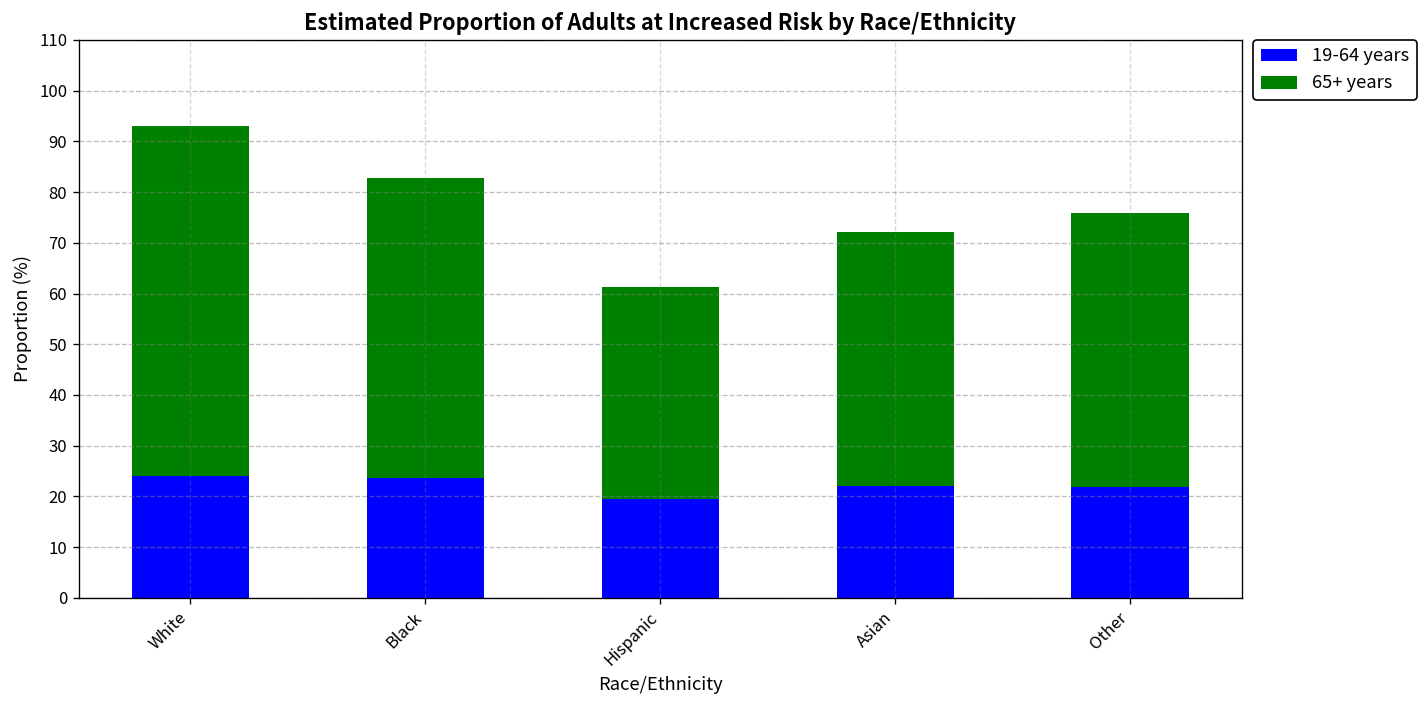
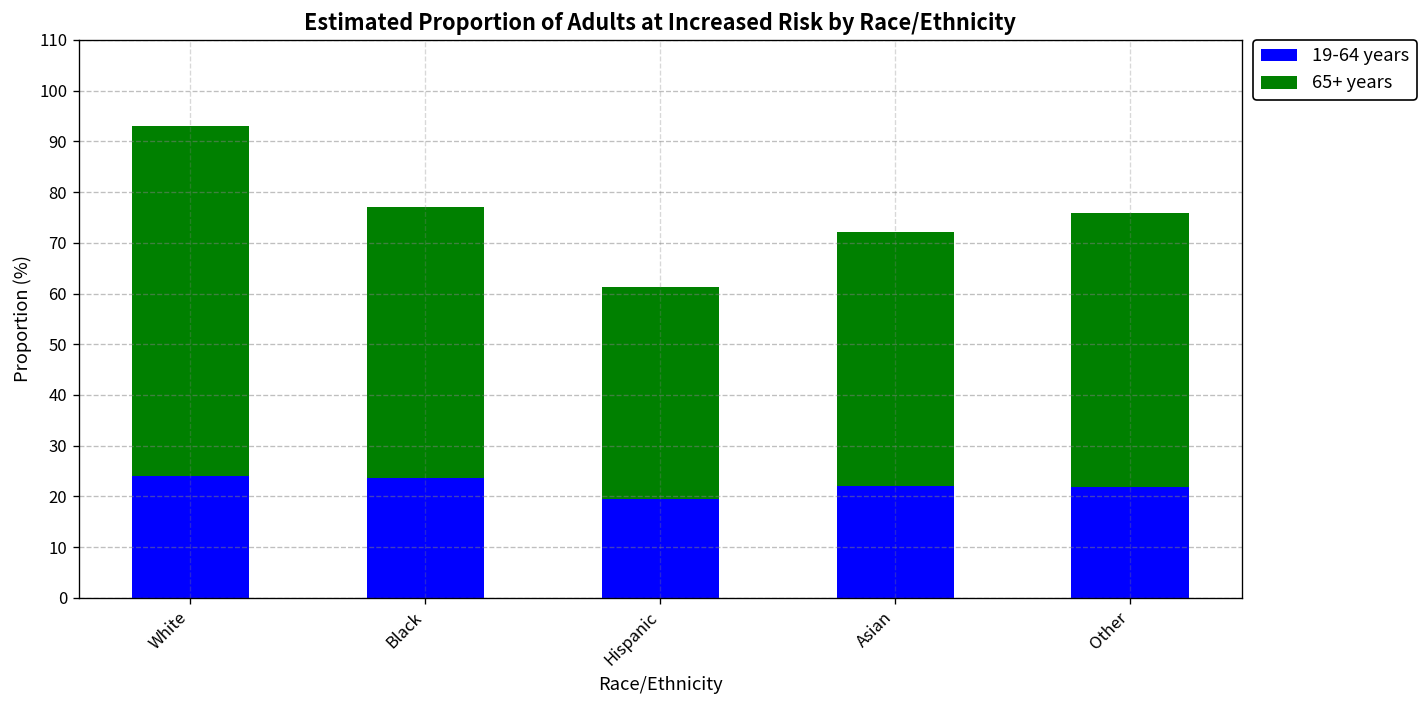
65+ years, Black: 59 -> 54
